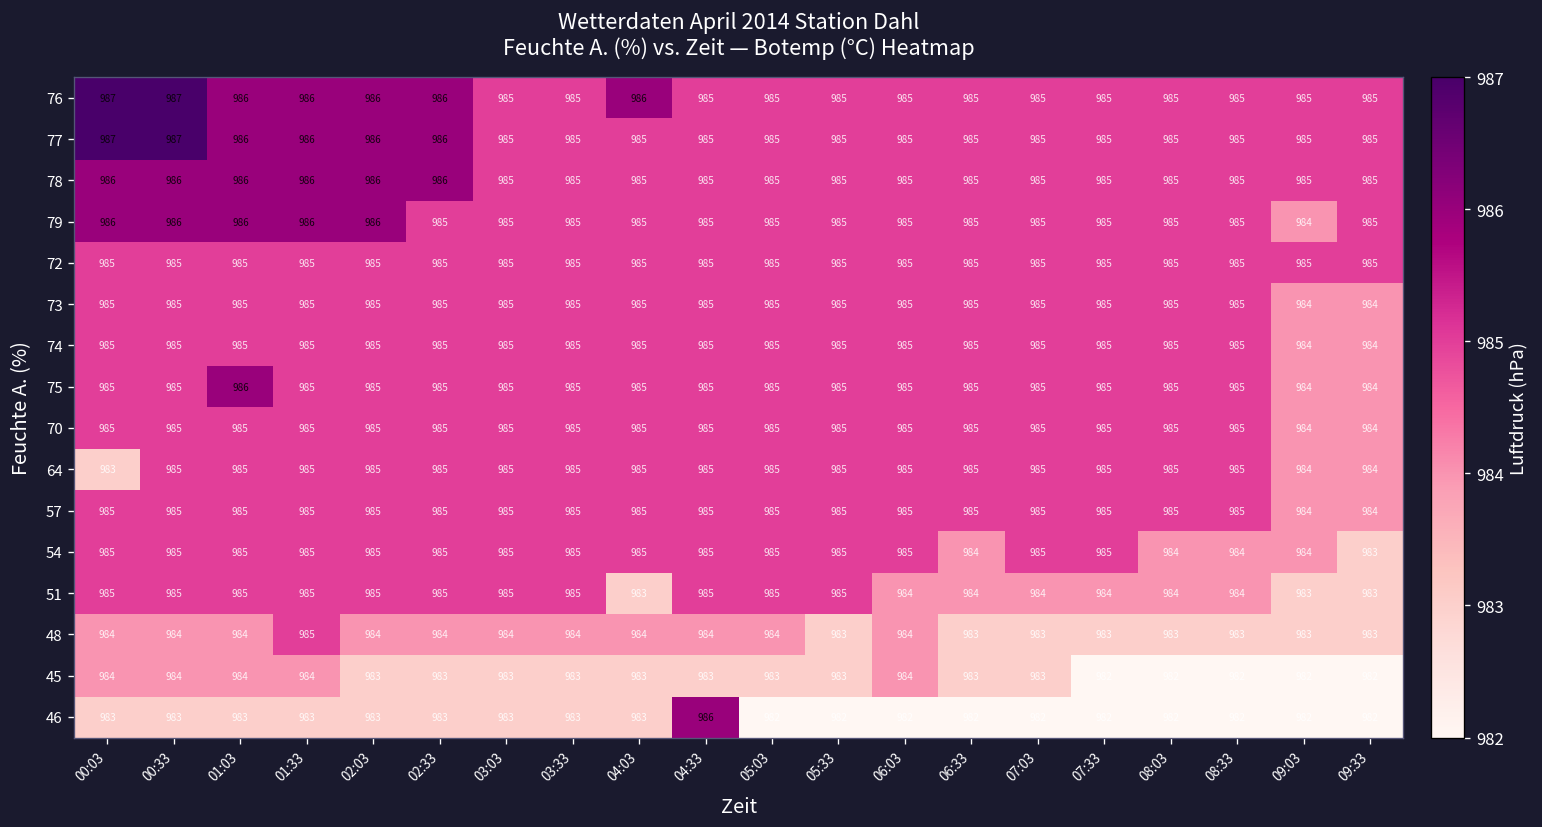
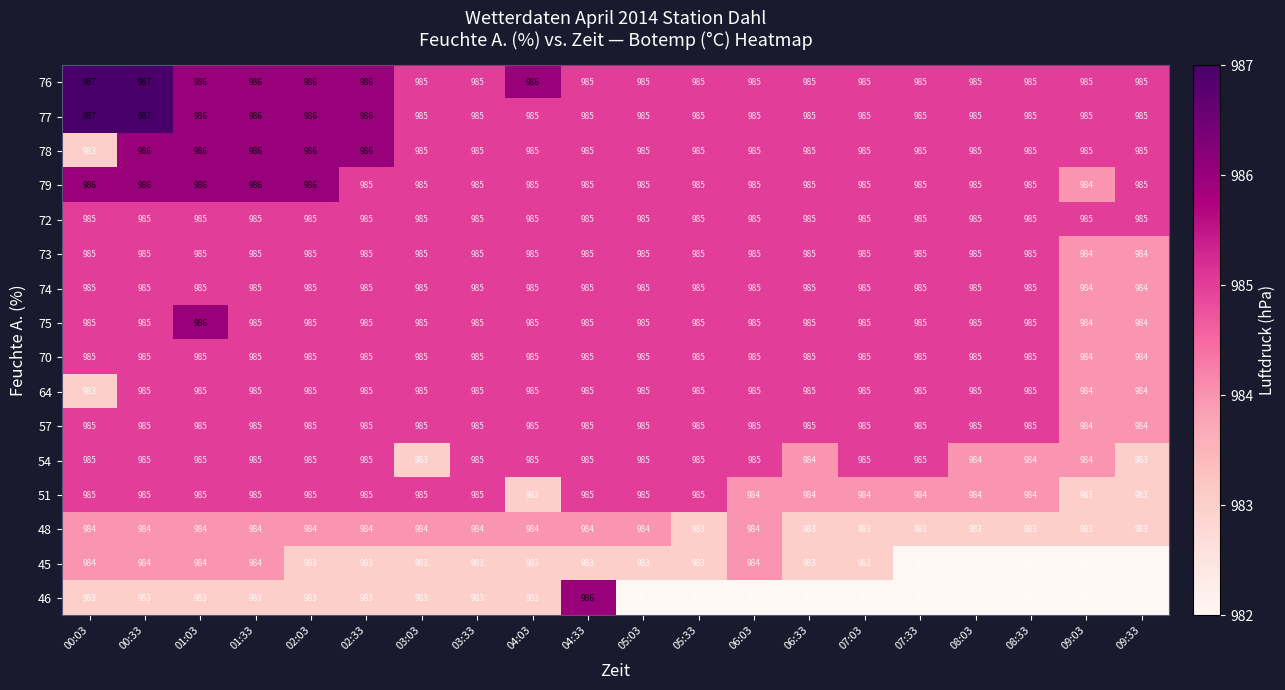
78, 00:03: 986 -> 983
54, 03:03: 985 -> 983
48, 01:33: 985 -> 984
